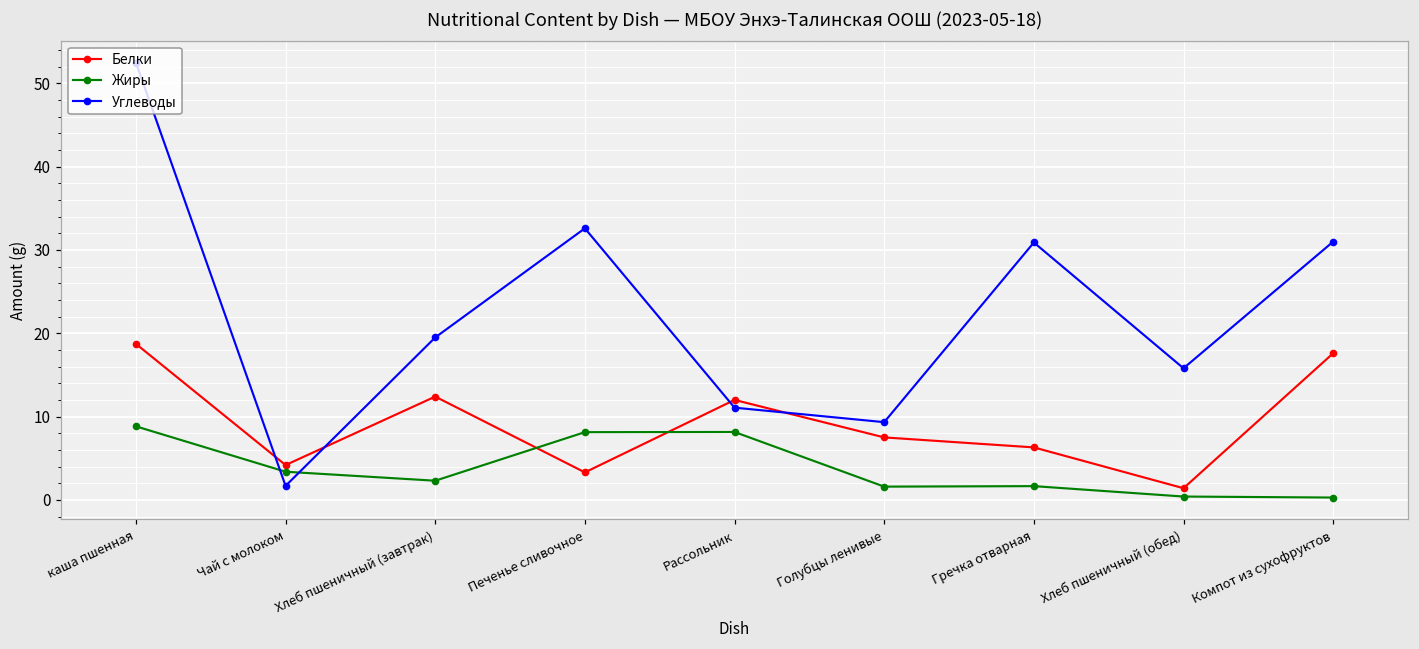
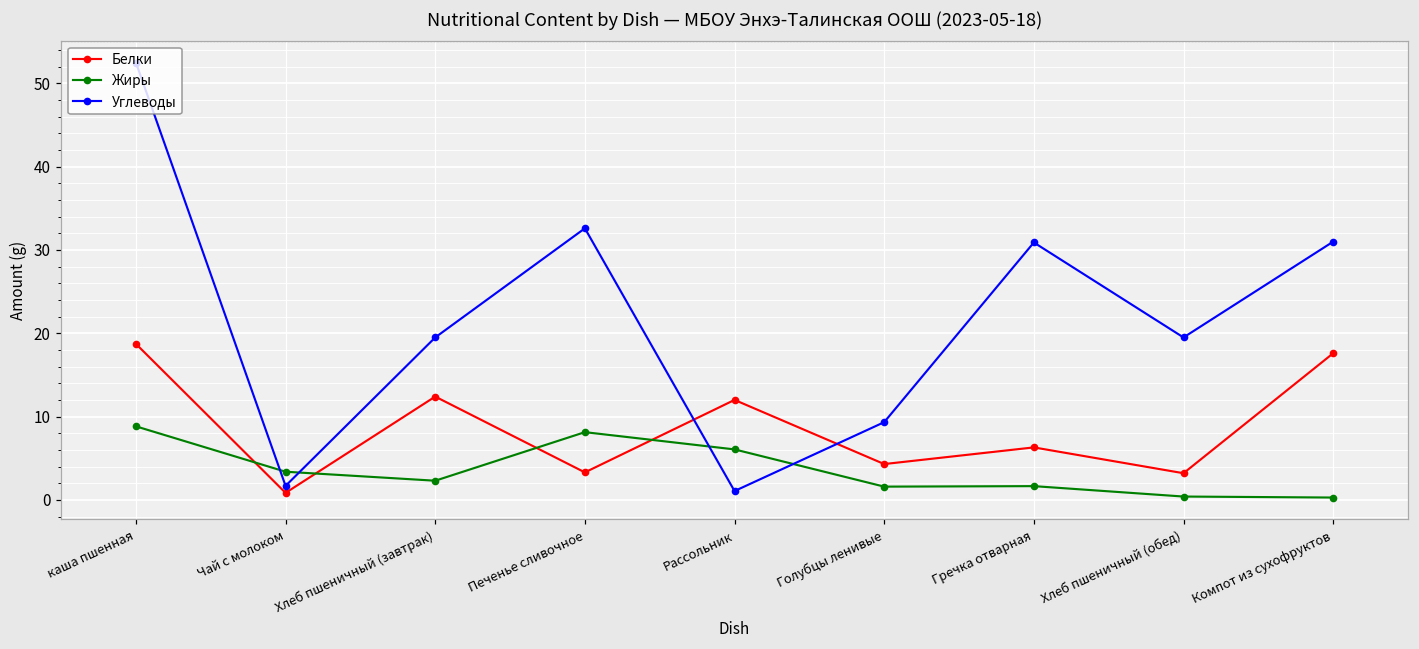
Белки, Чай с молоком: 4 -> 1
Жиры, Рассольник: 8 -> 6
Углеводы, Рассольник: 11 -> 1
Белки, Голубцы ленивые: 8 -> 4
Белки, Хлеб пшеничный (обед): 1 -> 3
Углеводы, Хлеб пшеничный (обед): 16 -> 20
